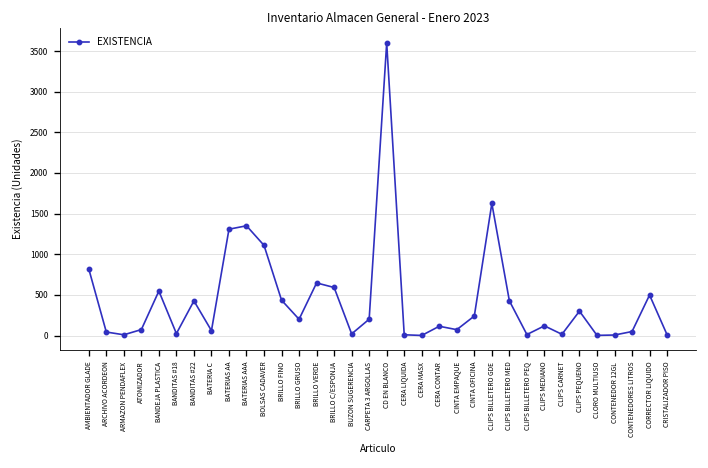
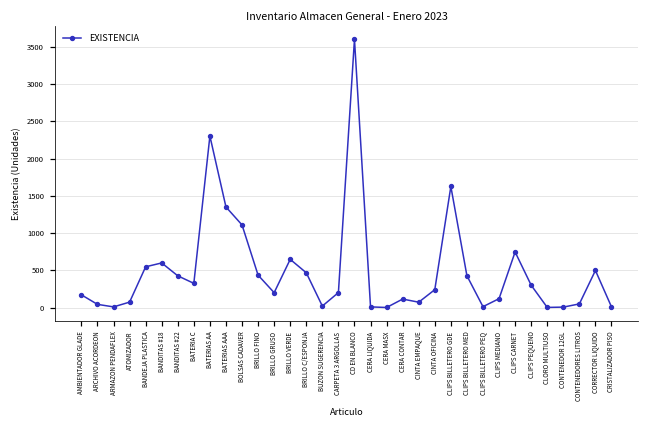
AMBIENTADOR GLADE: 800 -> 200
BANDITAS #18: 0 -> 600
BATERIA C: 100 -> 300
BATERIAS AA: 1300 -> 2300
BRILLO C/ESPONJA: 600 -> 500
CLIPS CARNET: 0 -> 700
